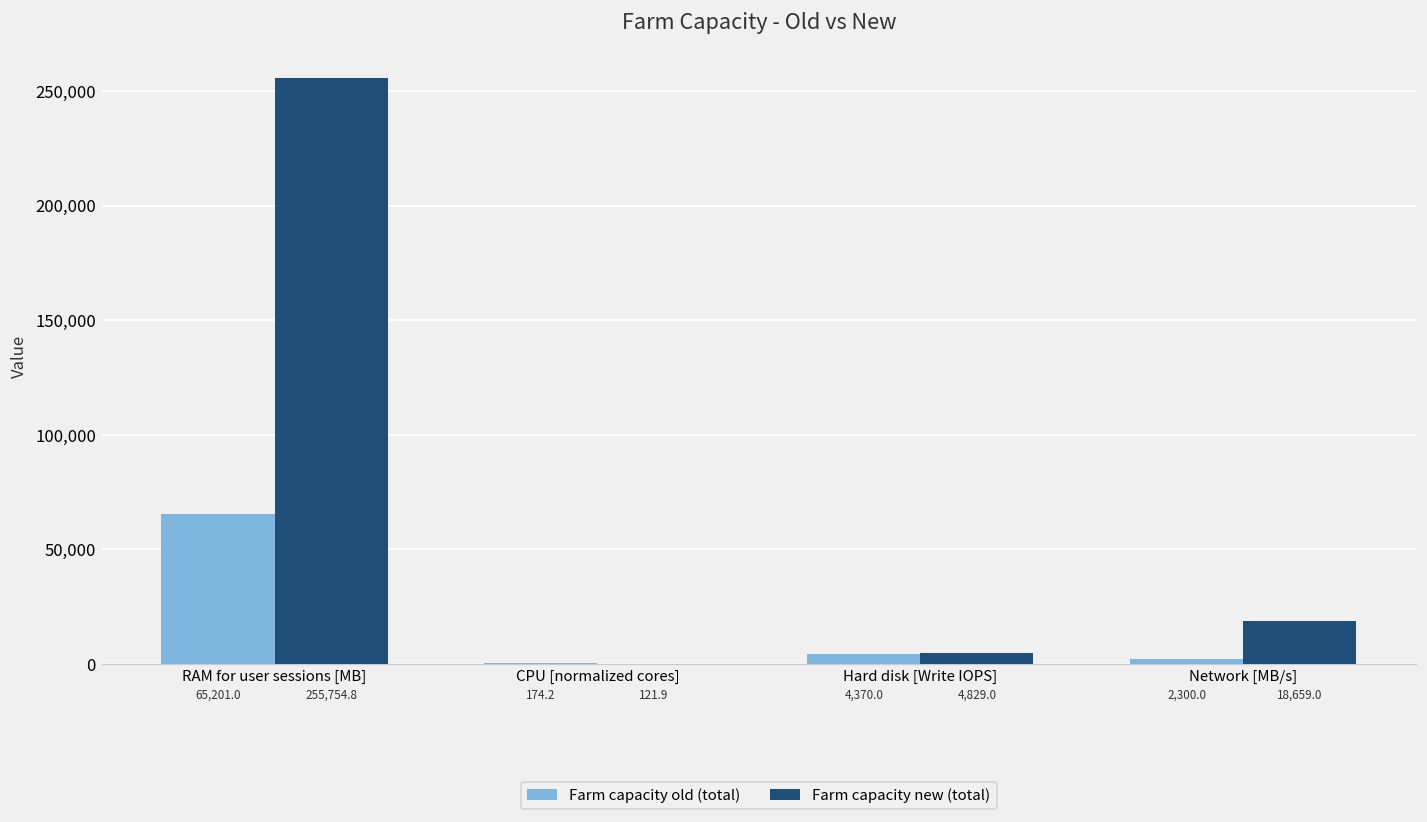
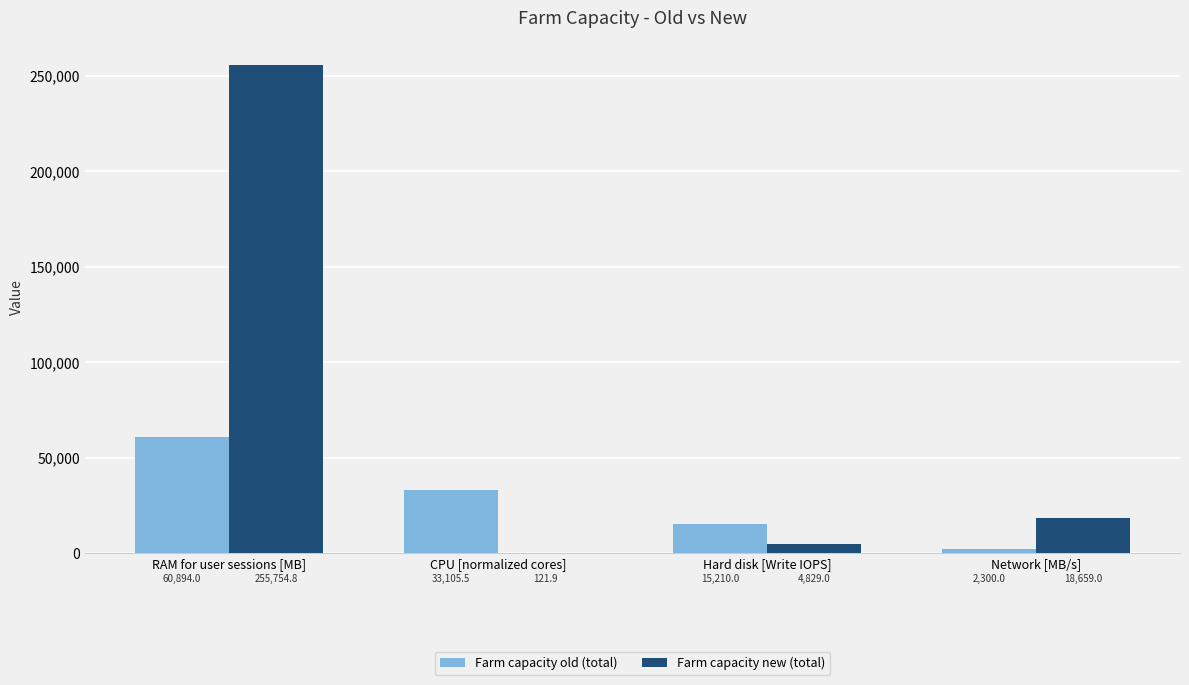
Farm capacity old (total), RAM for user sessions [MB]: 65,201.0 -> 60,894.0
Farm capacity old (total), CPU [normalized cores]: 174.2 -> 33,105.5
Farm capacity old (total), Hard disk [Write IOPS]: 4,370.0 -> 15,210.0
